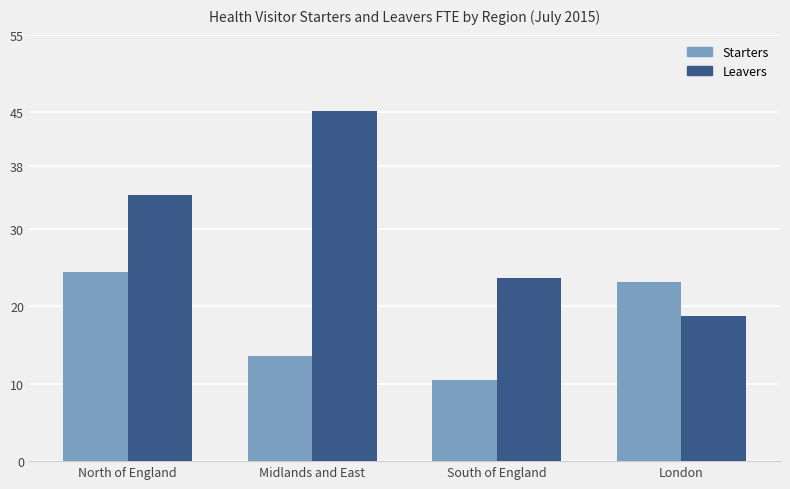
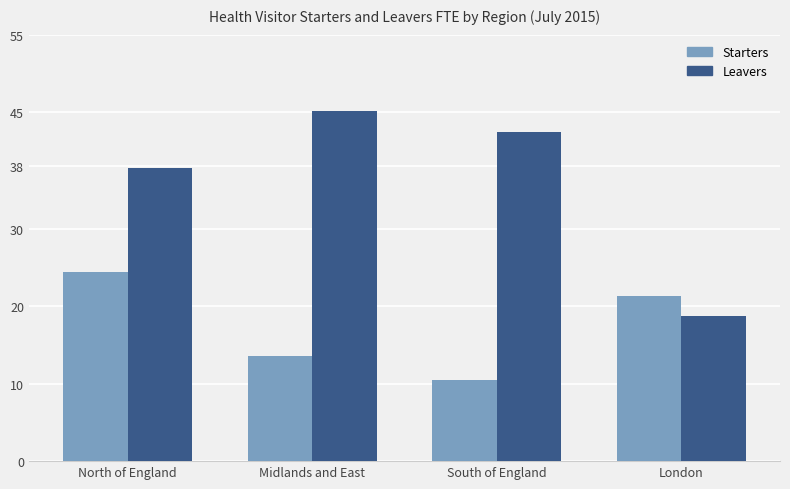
Leavers, North of England: 34 -> 38
Leavers, South of England: 24 -> 42
Starters, London: 23 -> 21
